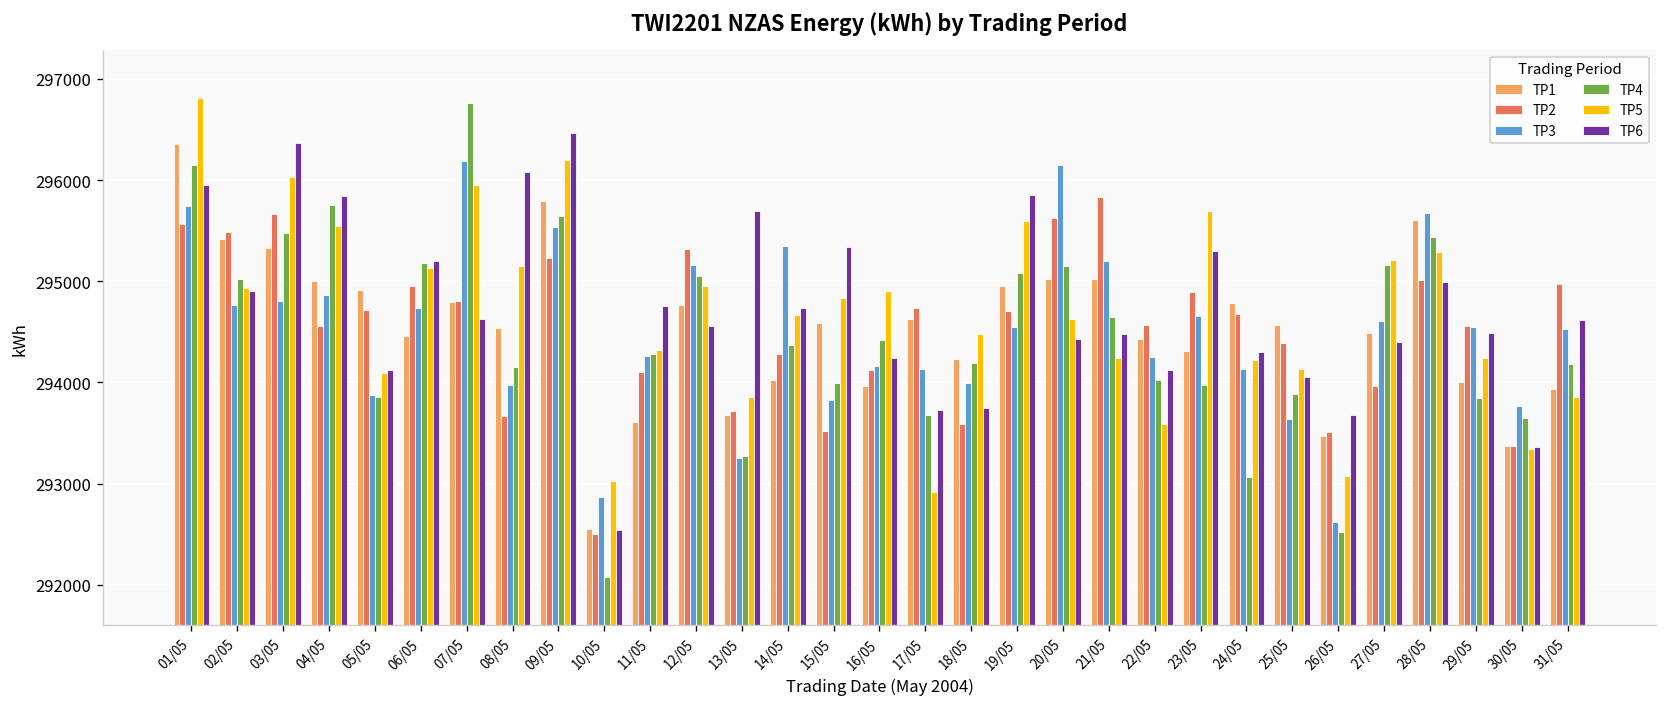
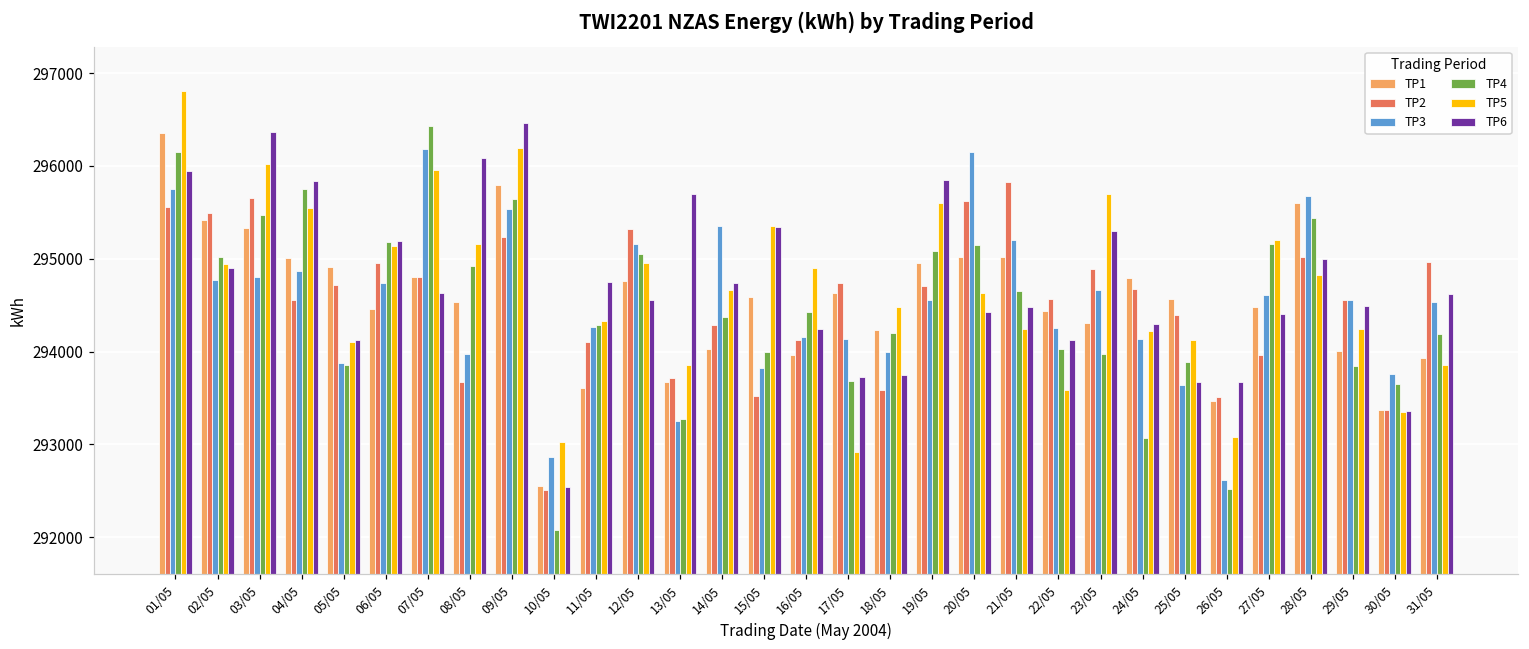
TP4, 07/05: 296800 -> 296400
TP4, 08/05: 294200 -> 294900
TP5, 15/05: 294800 -> 295400
TP6, 25/05: 294100 -> 293700
TP5, 28/05: 295300 -> 294800
